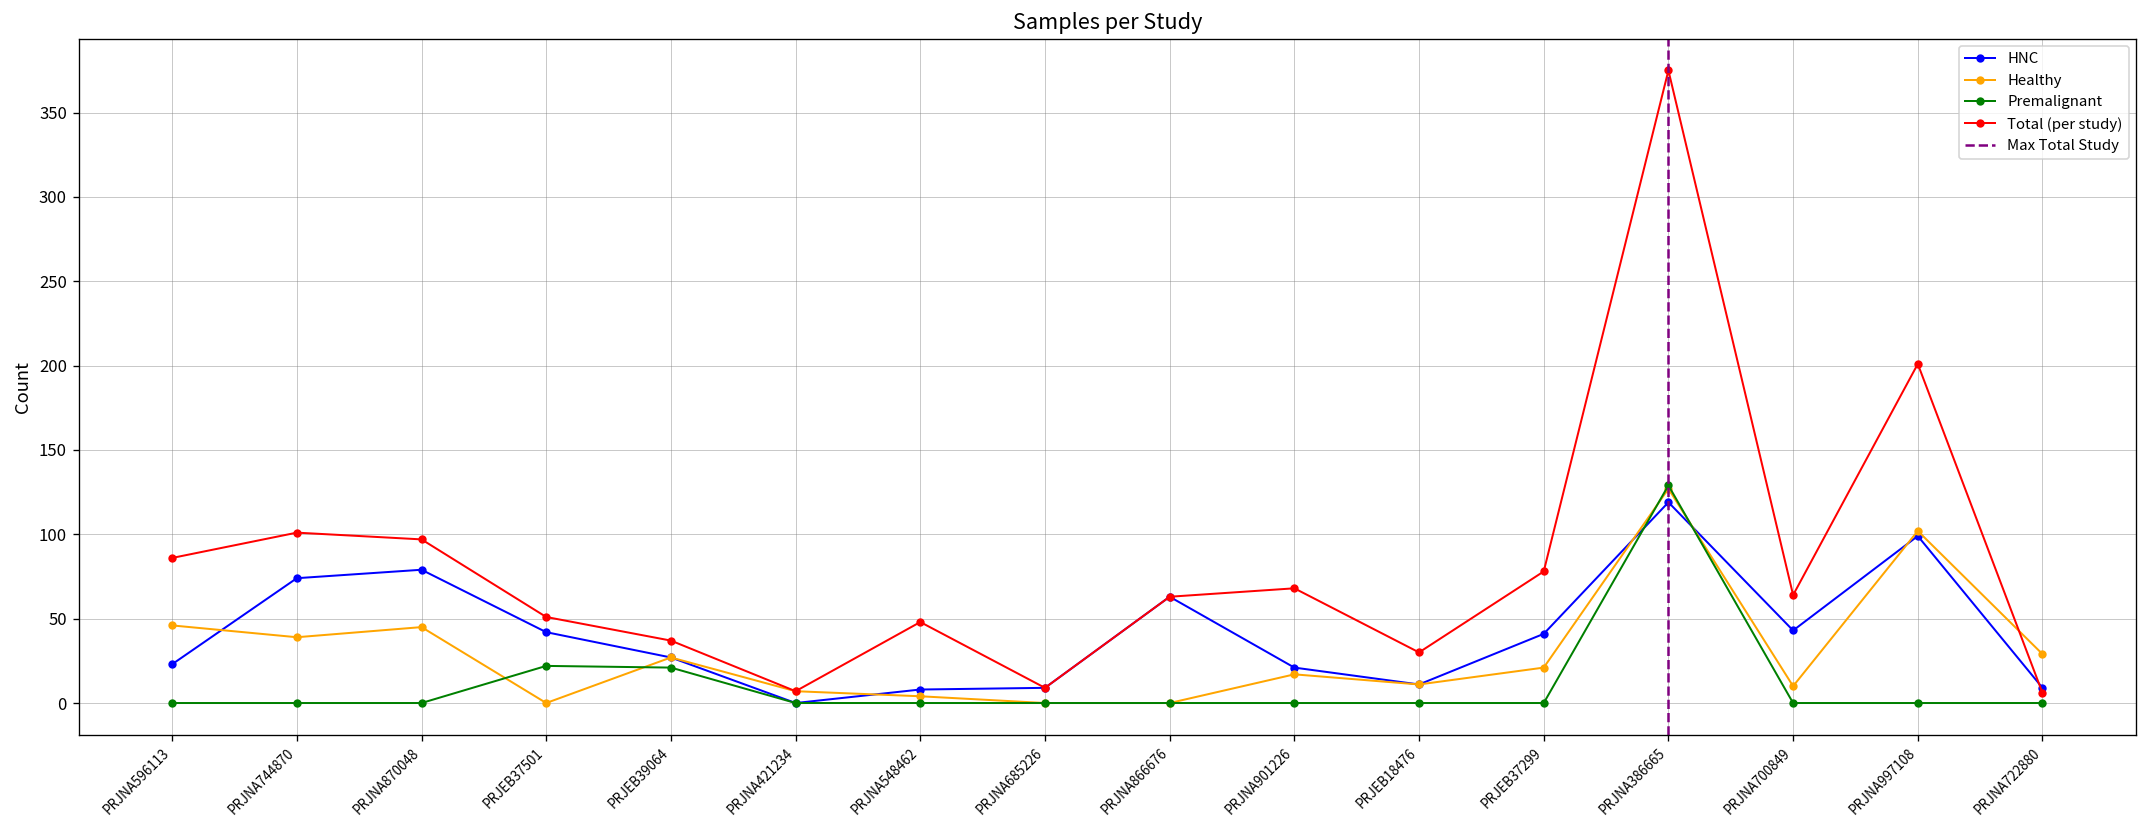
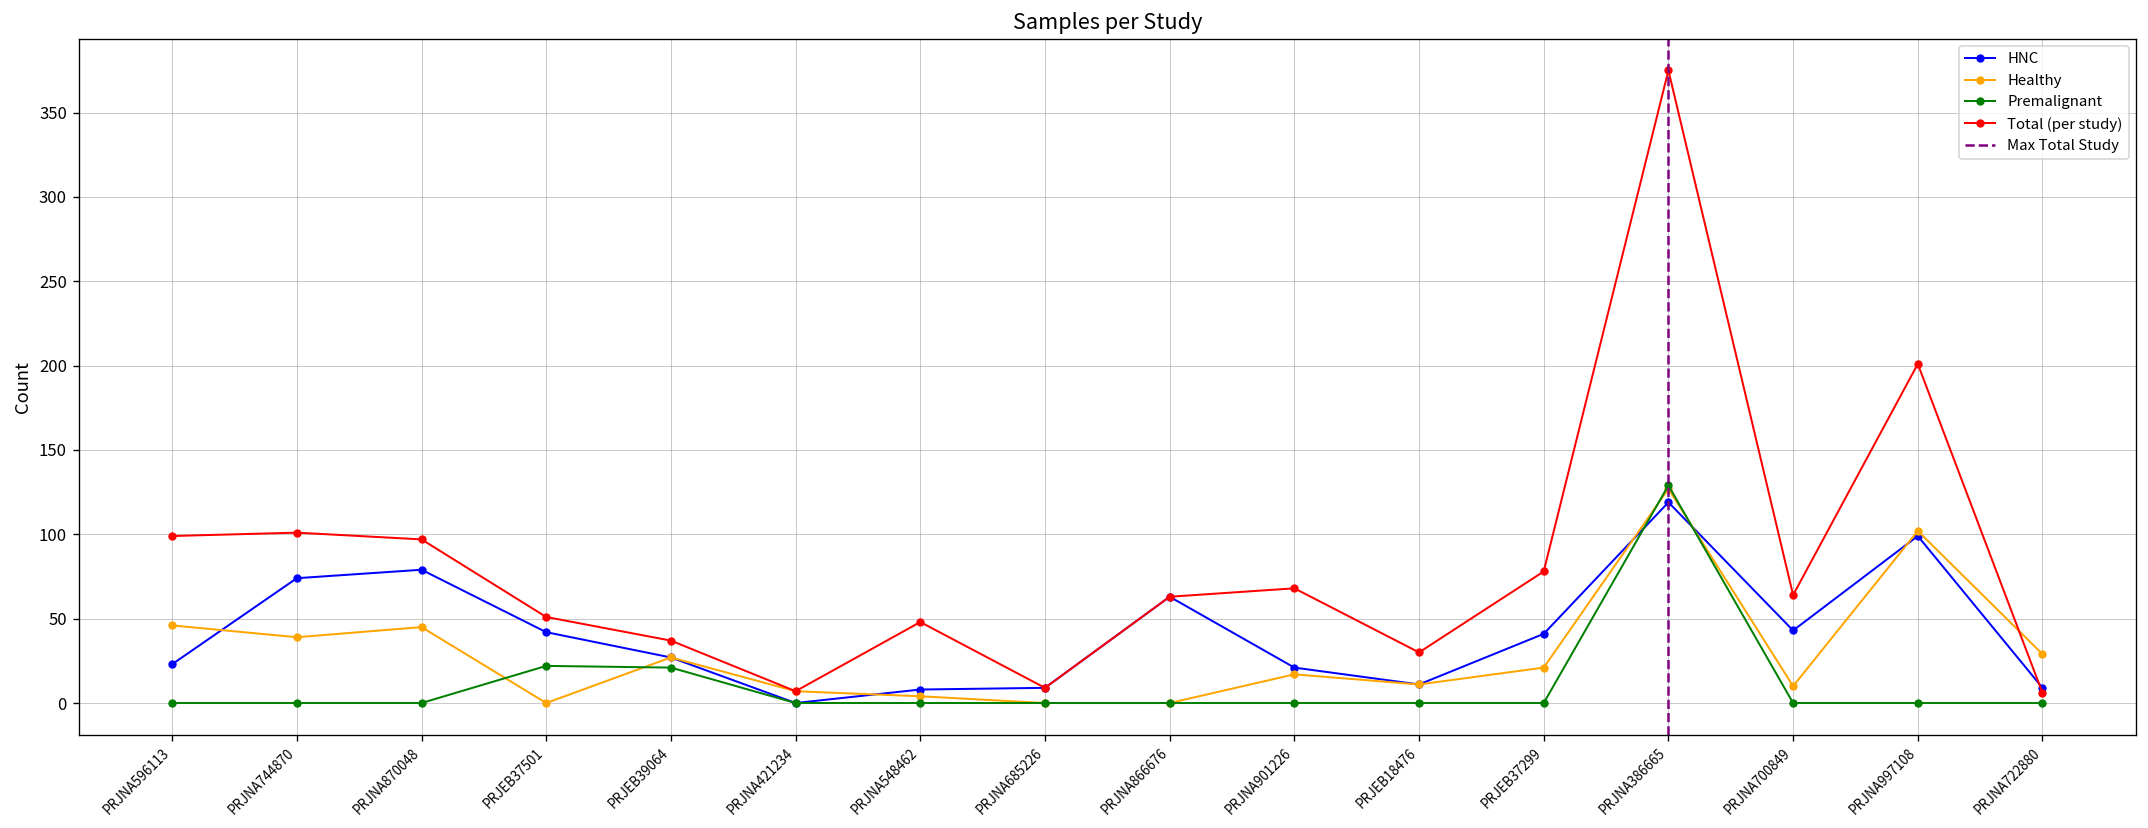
Total (per study), PRJNA596113: 86 -> 99
